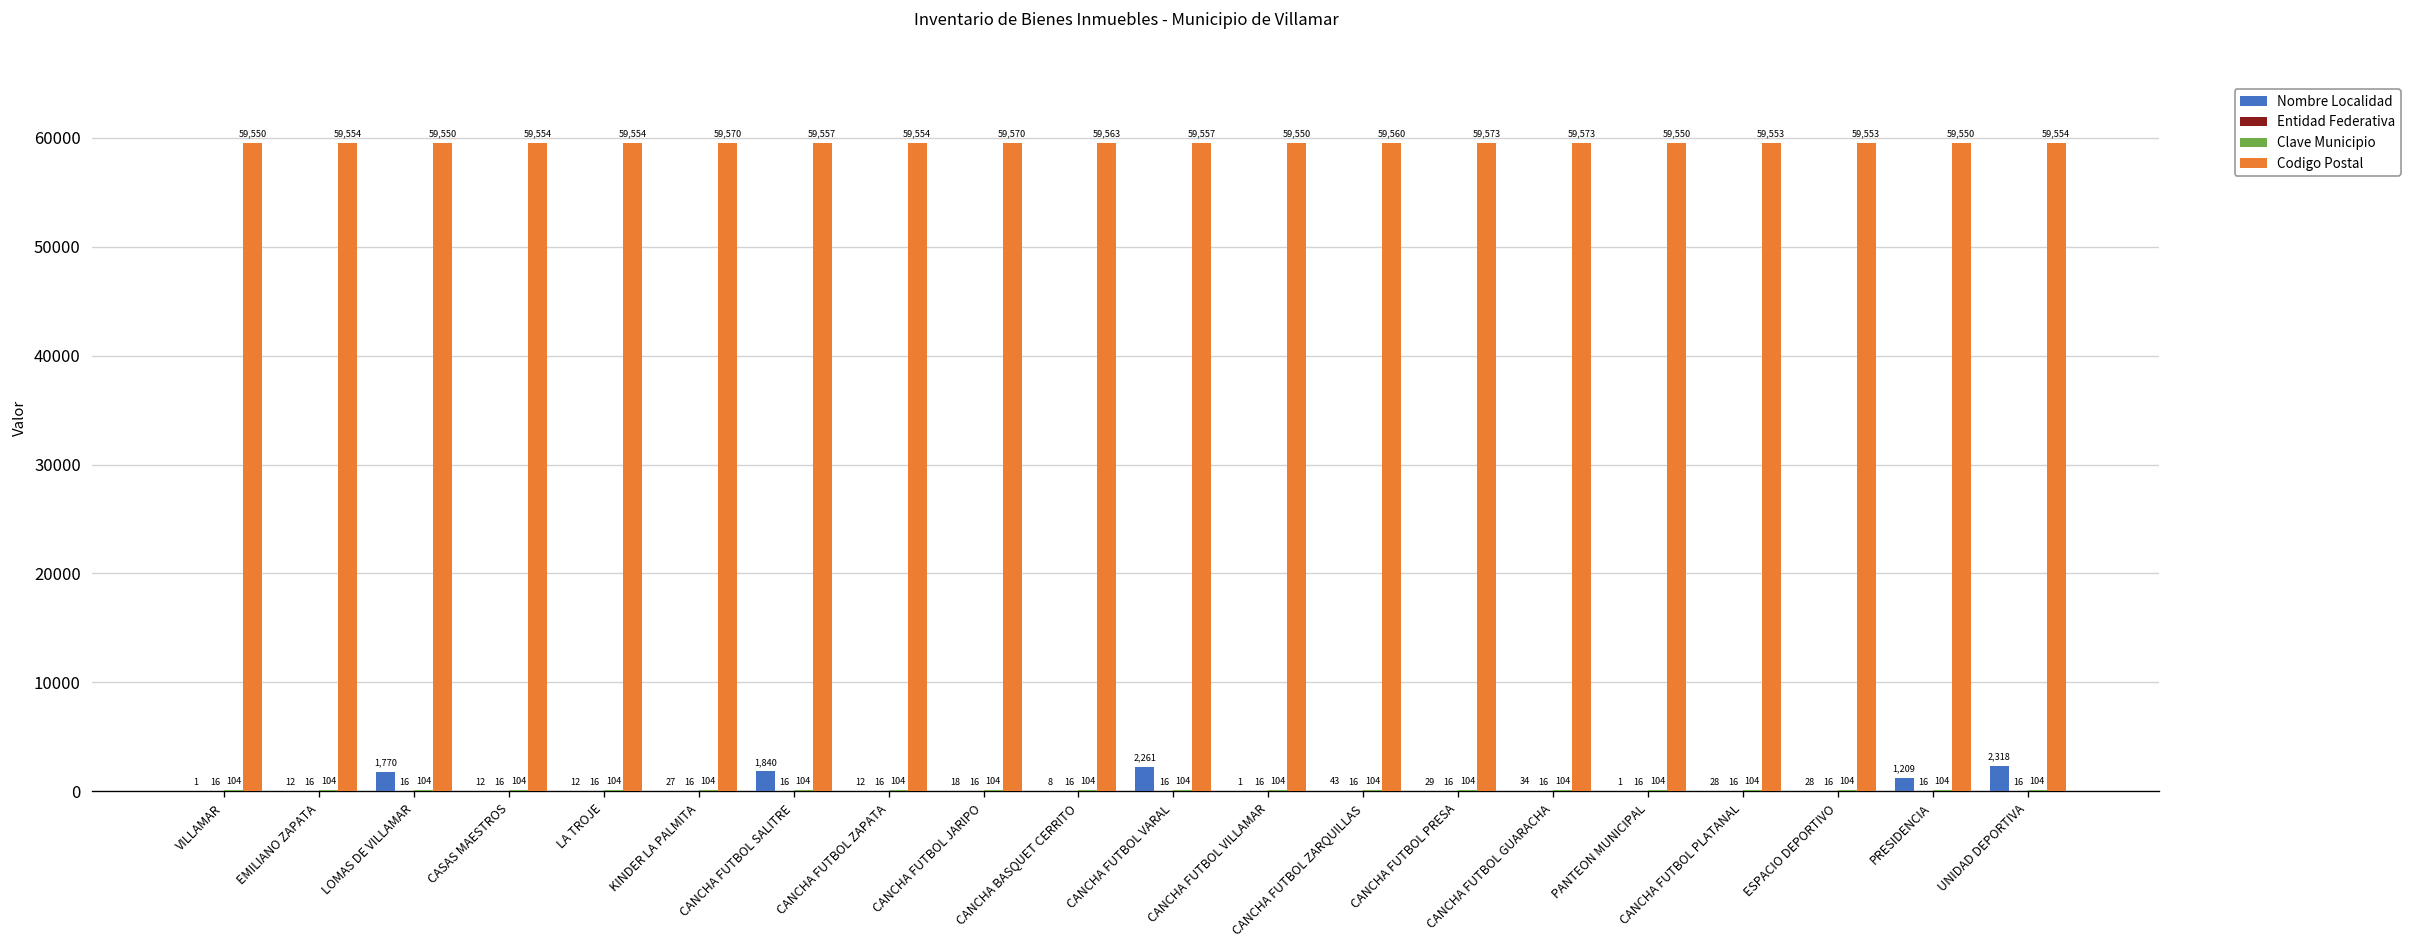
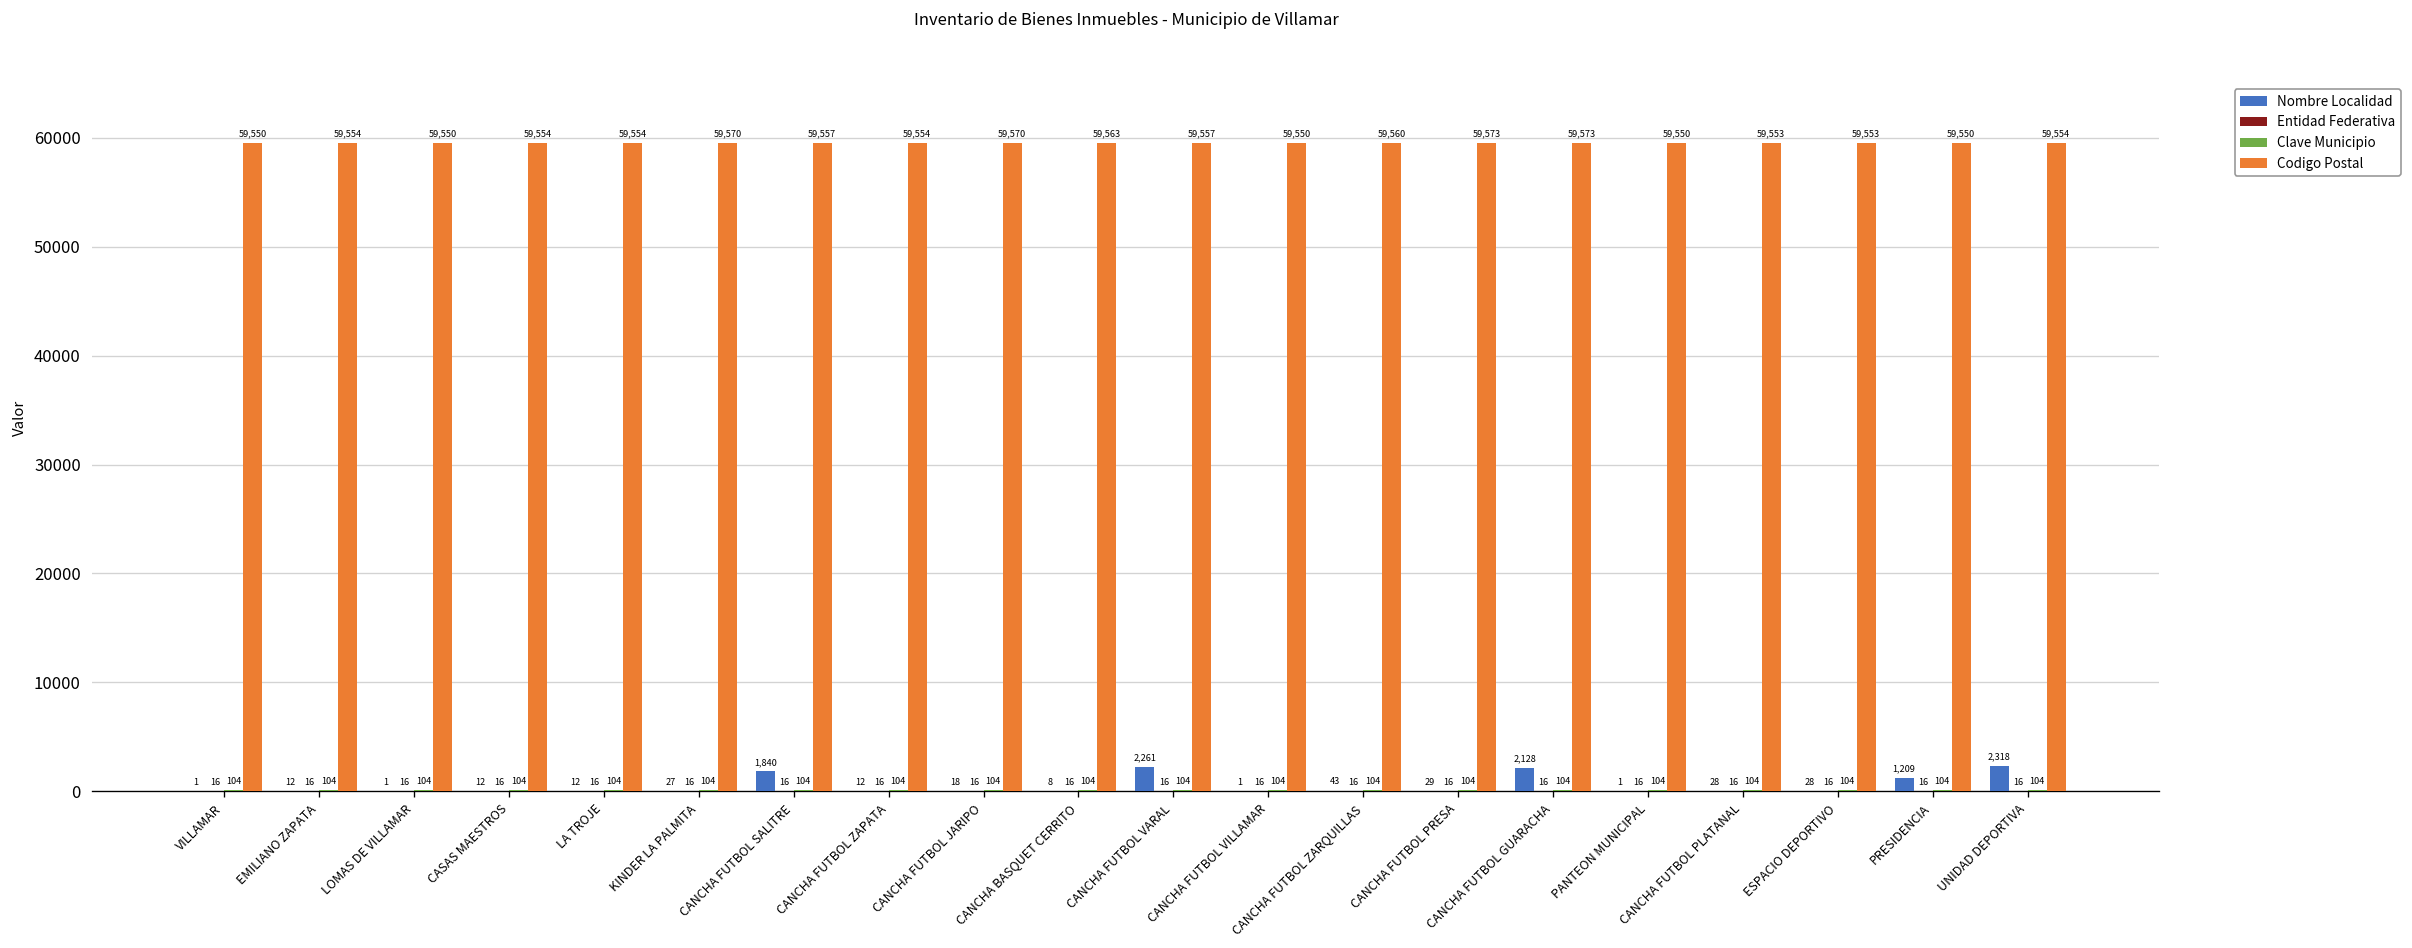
Nombre Localidad, LOMAS DE VILLAMAR: 1,770 -> 1
Nombre Localidad, CANCHA FUTBOL GUARACHA: 34 -> 2,128
